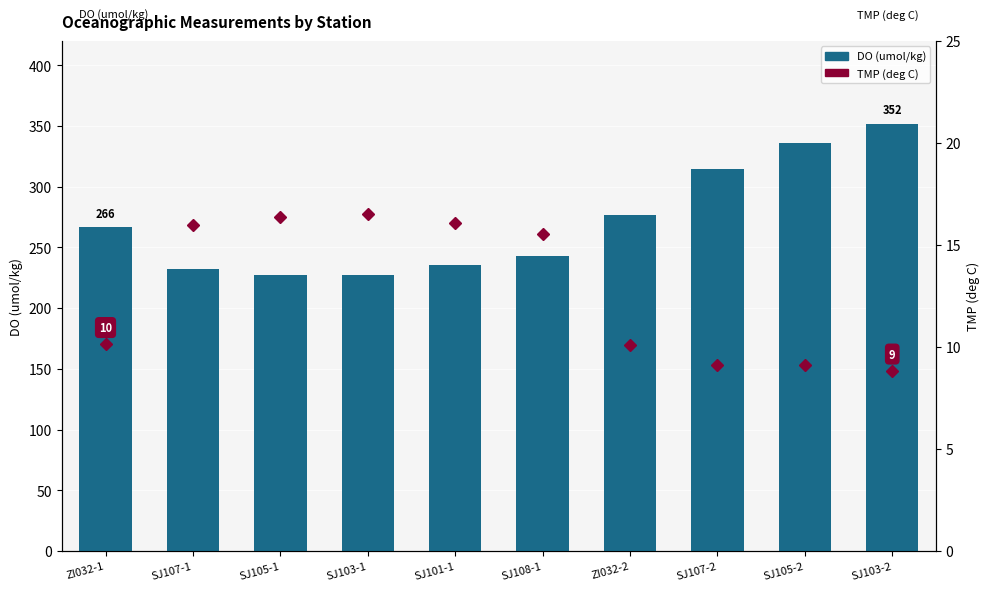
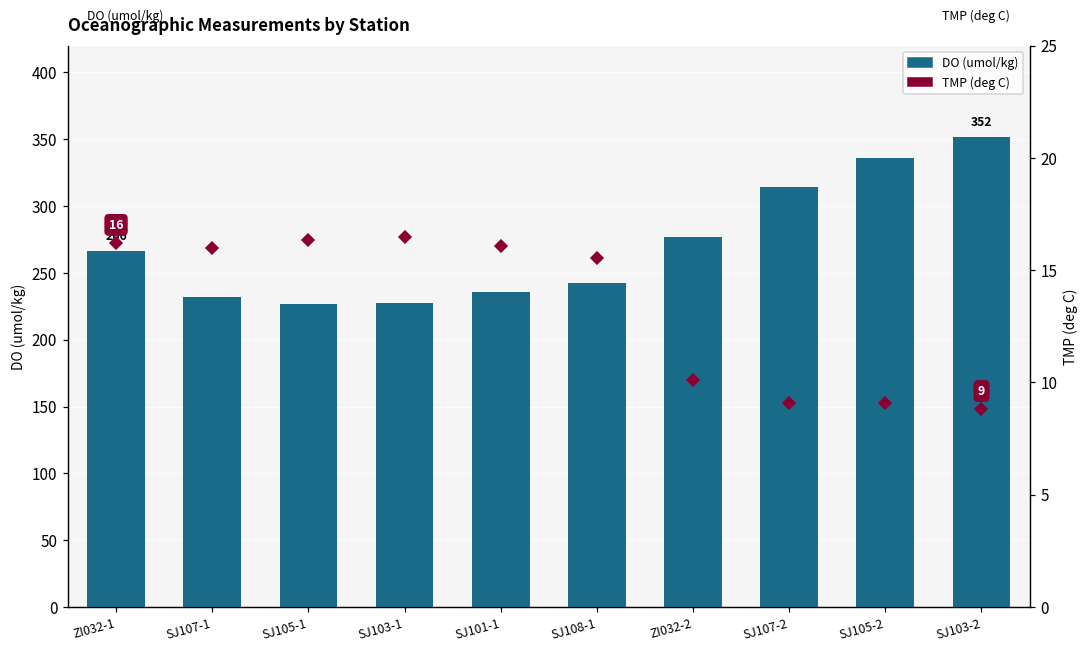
TMP (deg C), ZI032-1: 10 -> 16
